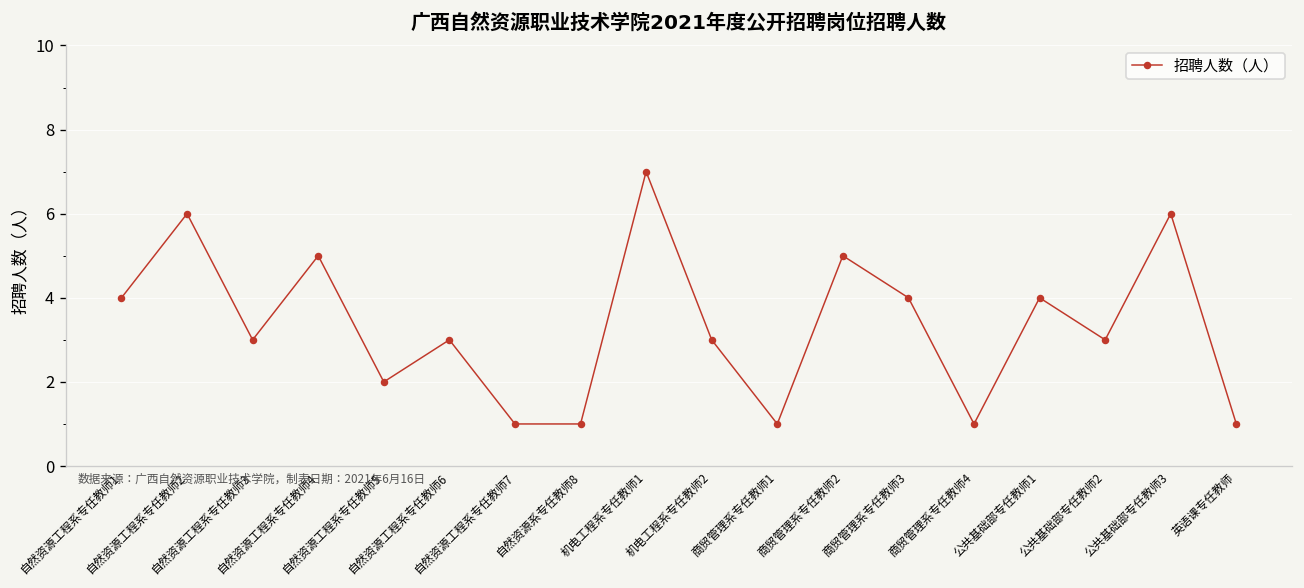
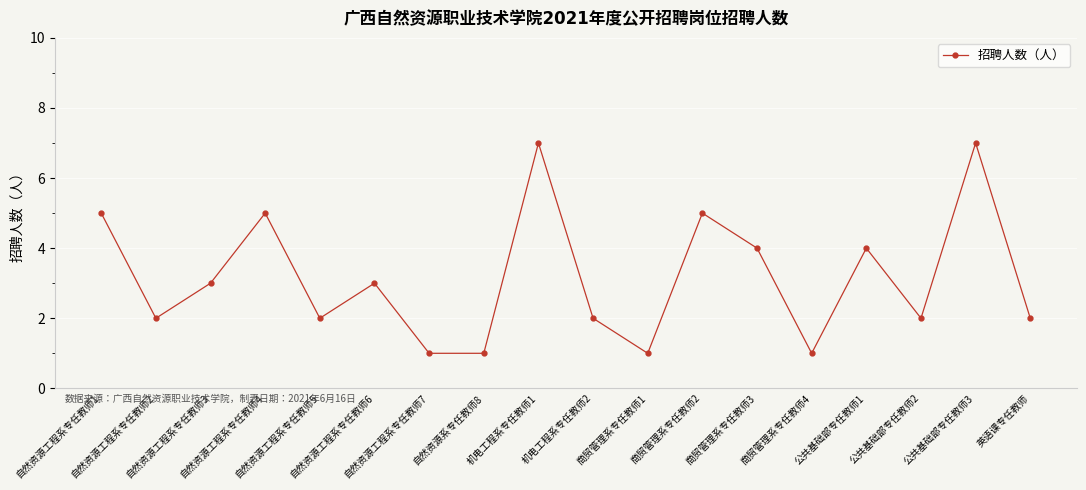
自然资源工程系专任教师1: 4 -> 5
自然资源工程系专任教师2: 6 -> 2
机电工程系专任教师2: 3 -> 2
公共基础部专任教师2: 3 -> 2
公共基础部专任教师3: 6 -> 7
英语课专任教师: 1 -> 2
